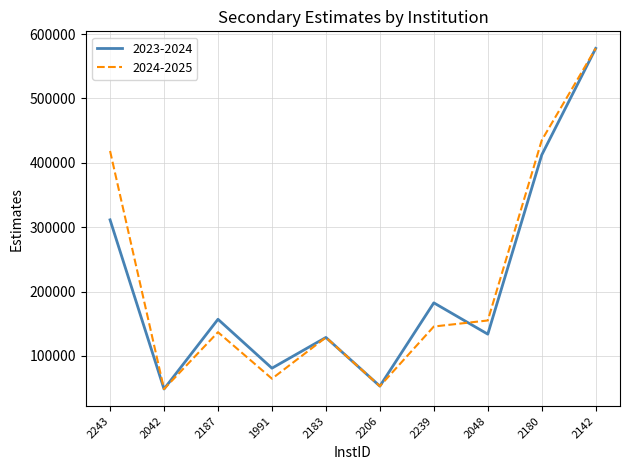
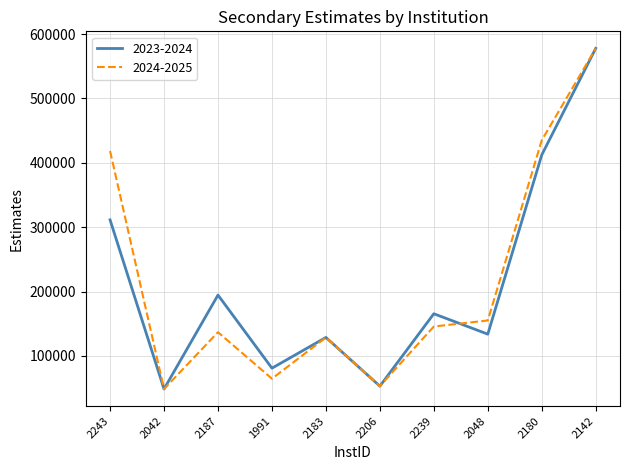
2023-2024, 2187: 160000 -> 190000
2023-2024, 2239: 180000 -> 170000
